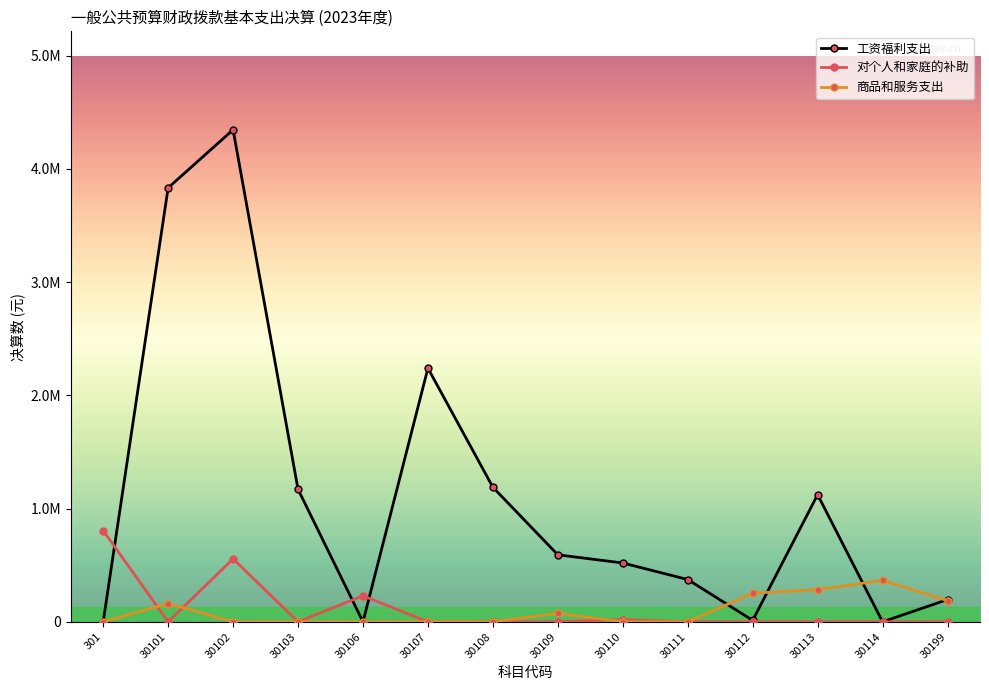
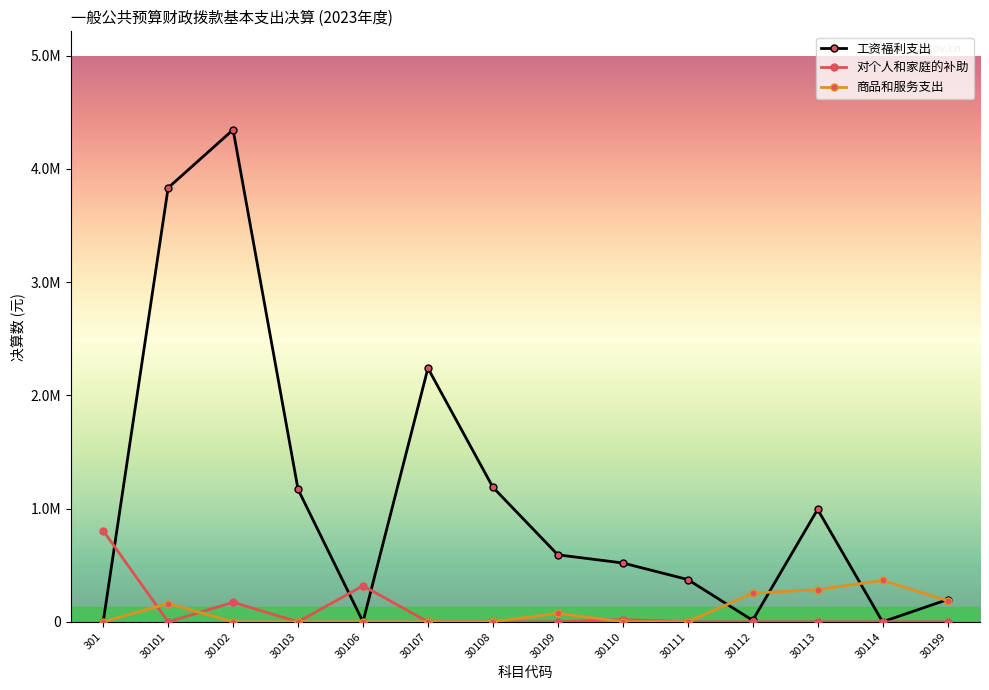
对个人和家庭的补助, 30102: 560000 -> 170000
对个人和家庭的补助, 30106: 230000 -> 320000
工资福利支出, 30113: 1120000 -> 990000
